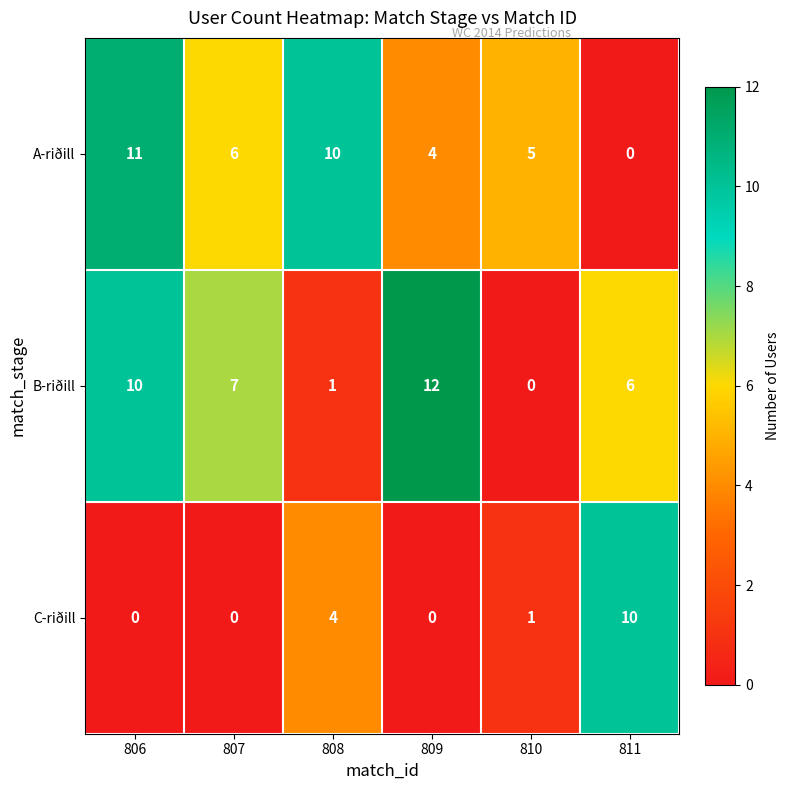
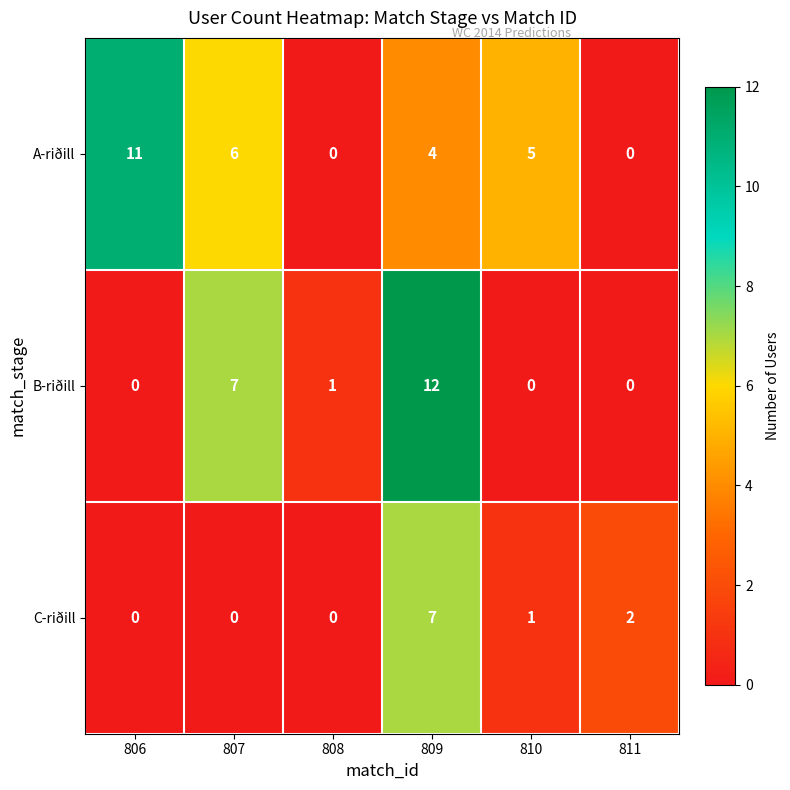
A-riðill, 808: 10 -> 0
B-riðill, 806: 10 -> 0
B-riðill, 811: 6 -> 0
C-riðill, 808: 4 -> 0
C-riðill, 809: 0 -> 7
C-riðill, 811: 10 -> 2
